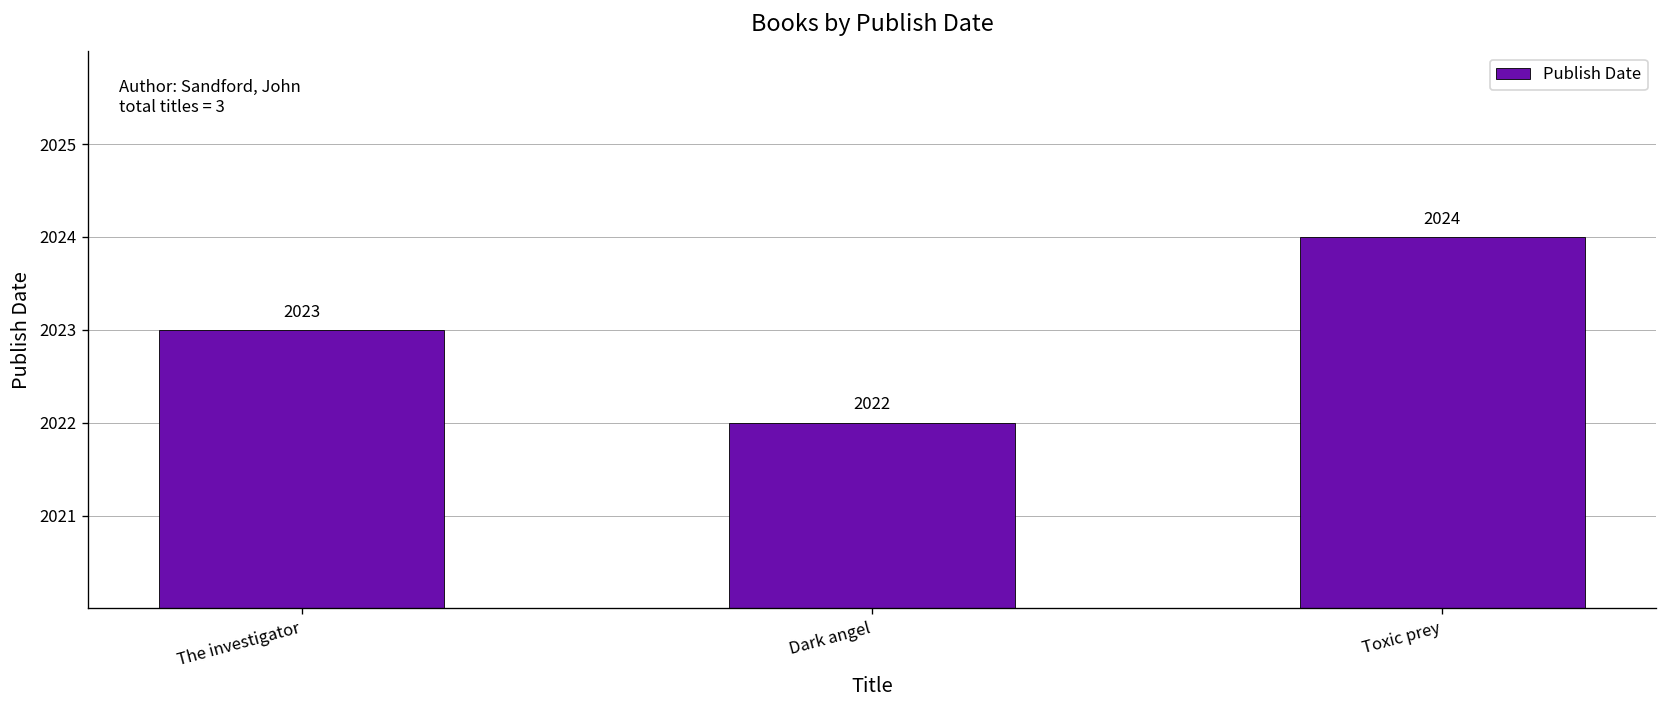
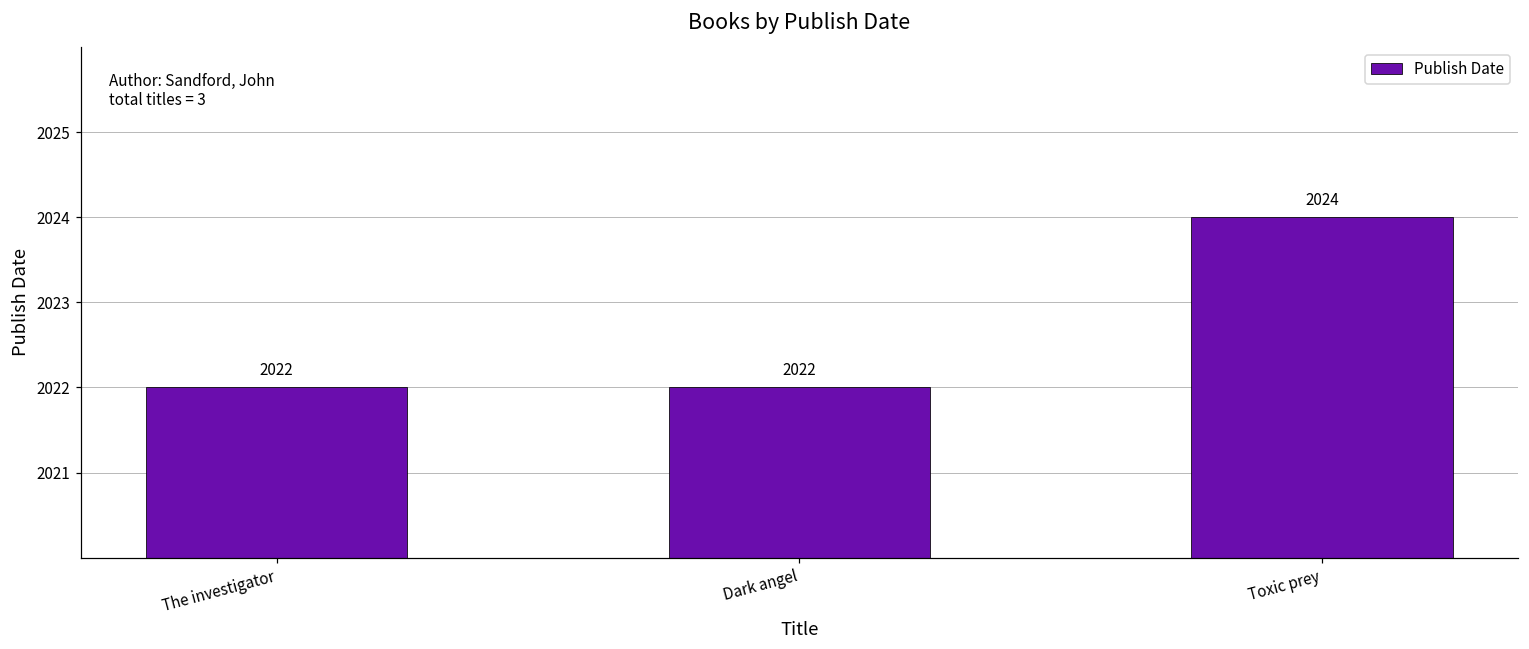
The investigator: 2023 -> 2022
